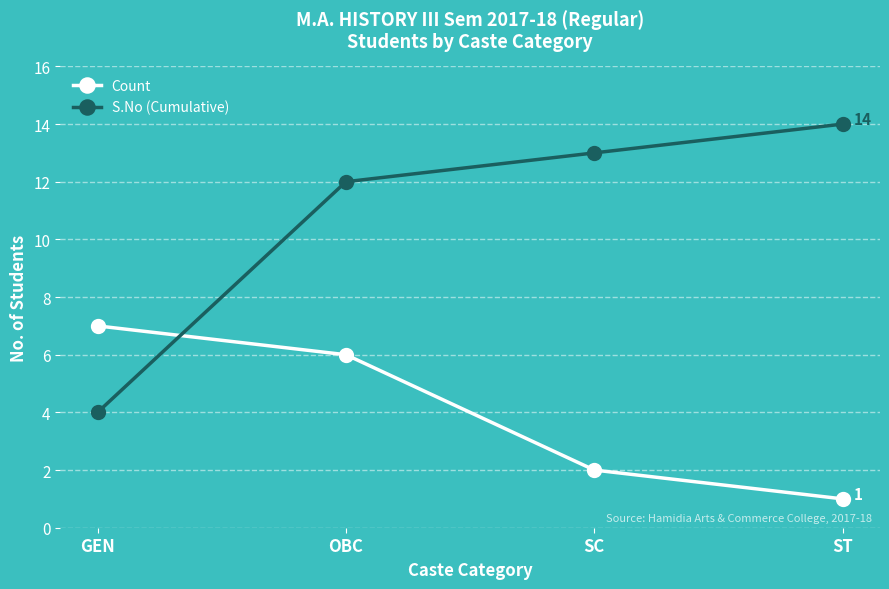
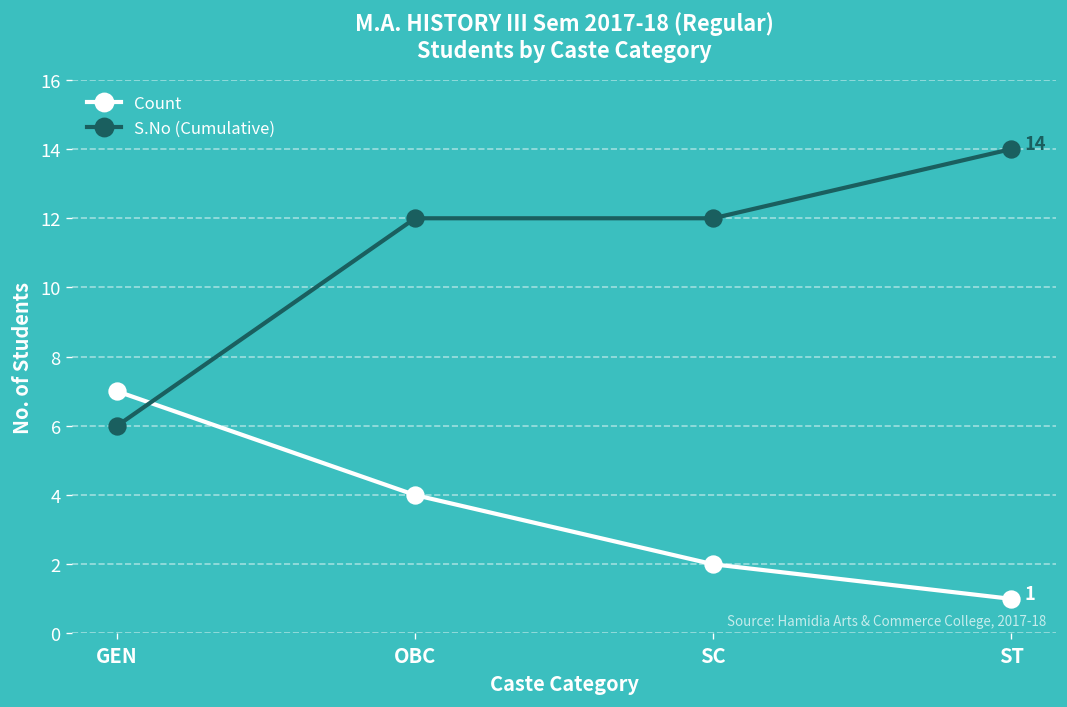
S.No (Cumulative), GEN: 4 -> 6
Count, OBC: 6 -> 4
S.No (Cumulative), SC: 13 -> 12
